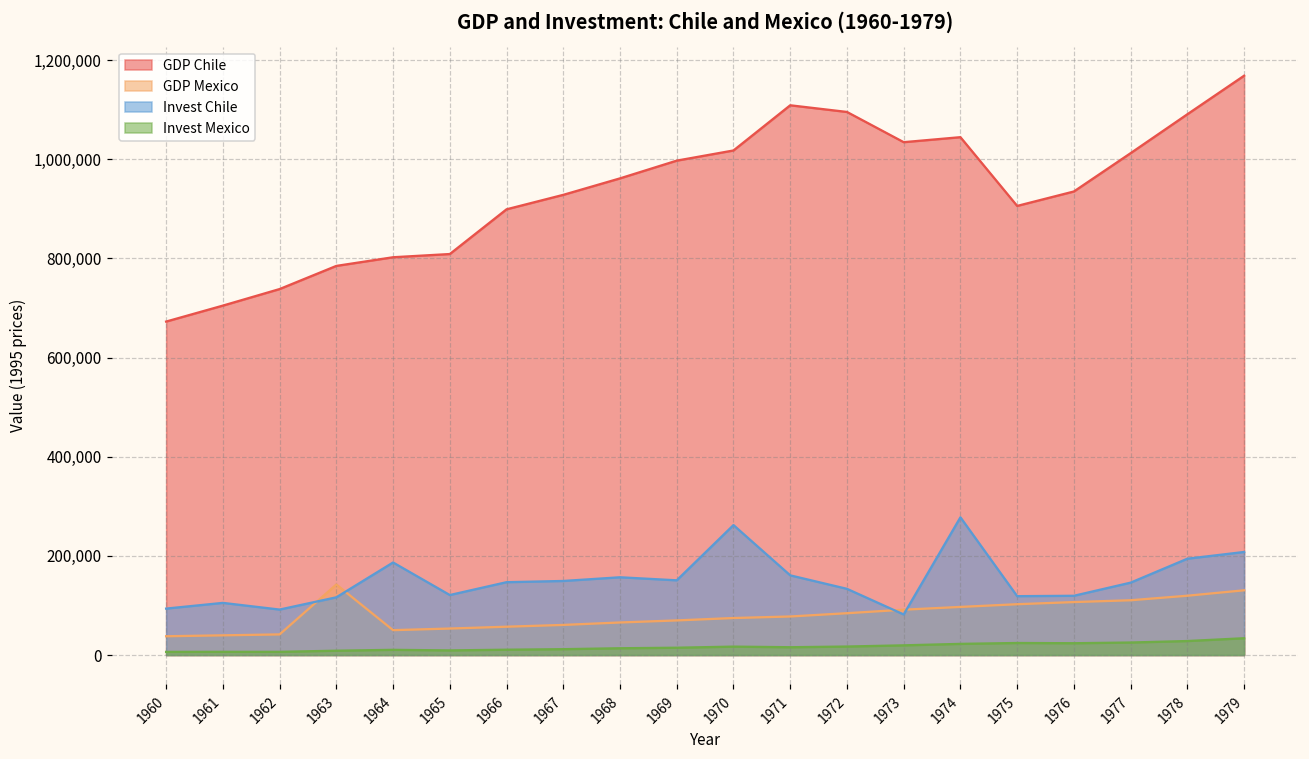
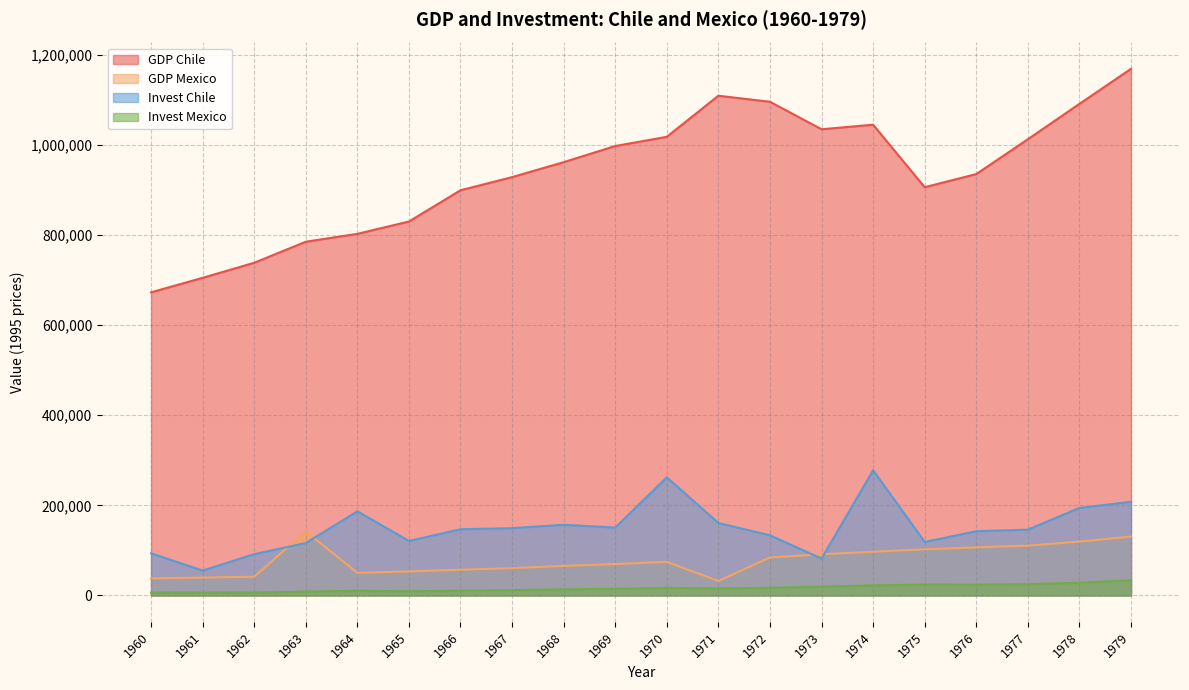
Invest Chile, 1961: 110,000 -> 60,000
GDP Chile, 1965: 810,000 -> 830,000
GDP Mexico, 1971: 80,000 -> 30,000
Invest Chile, 1976: 120,000 -> 140,000
